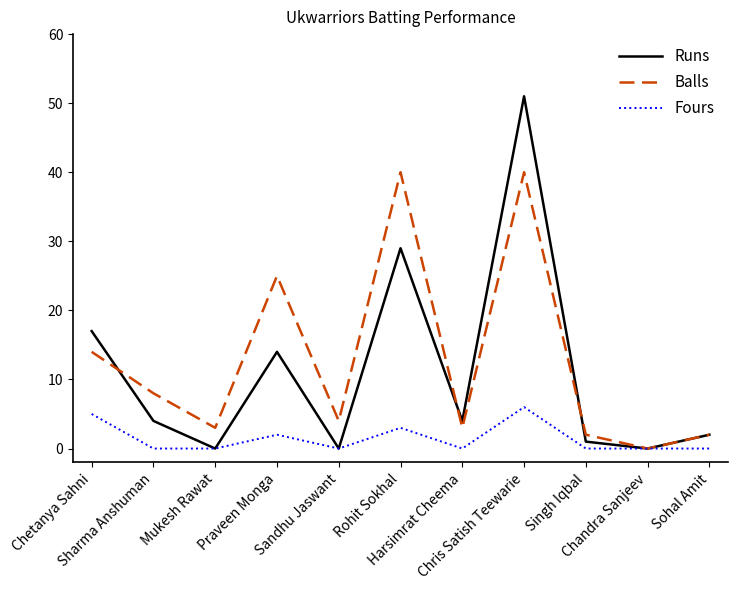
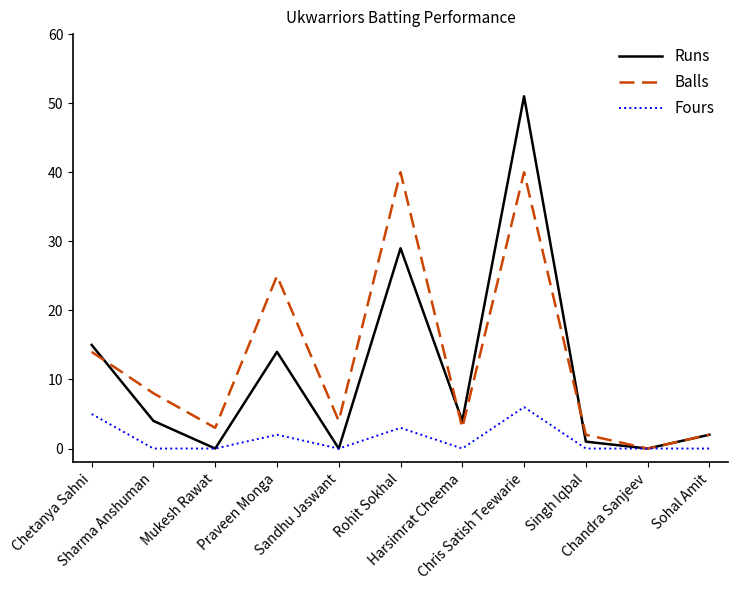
Runs, Chetanya Sahni: 17 -> 15
